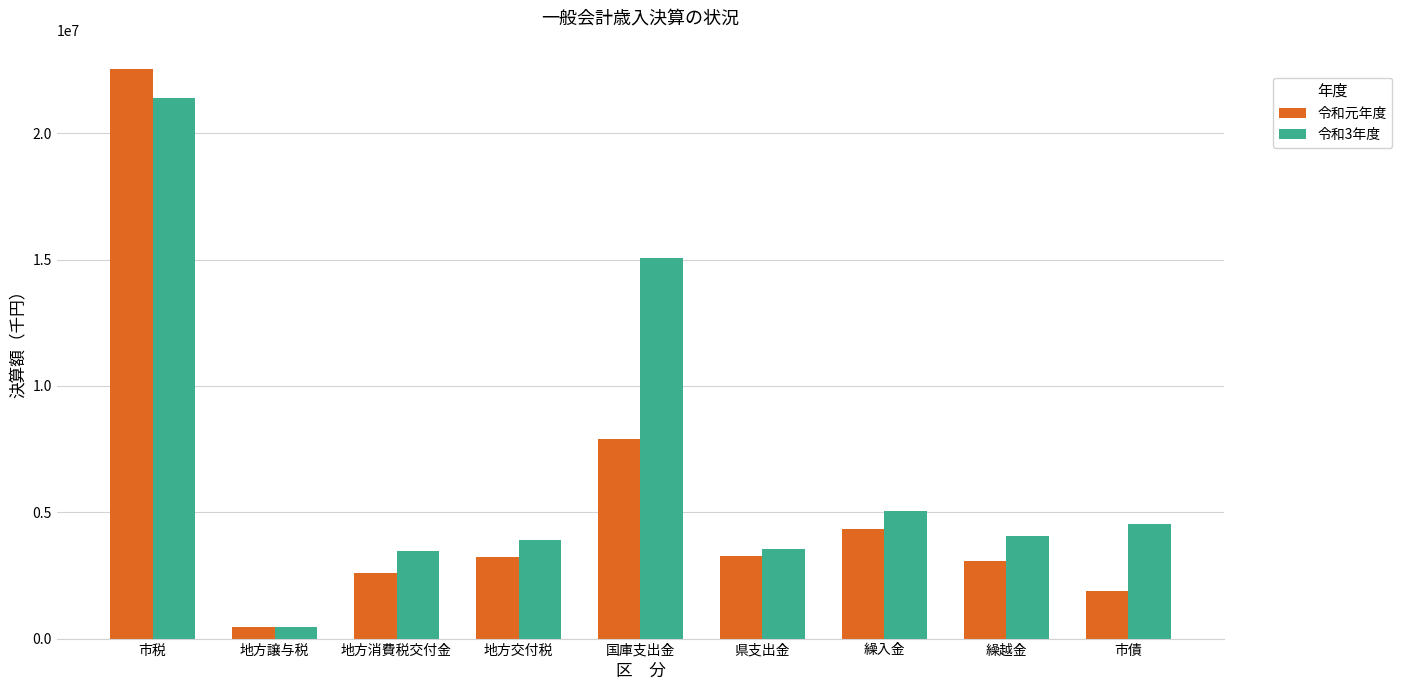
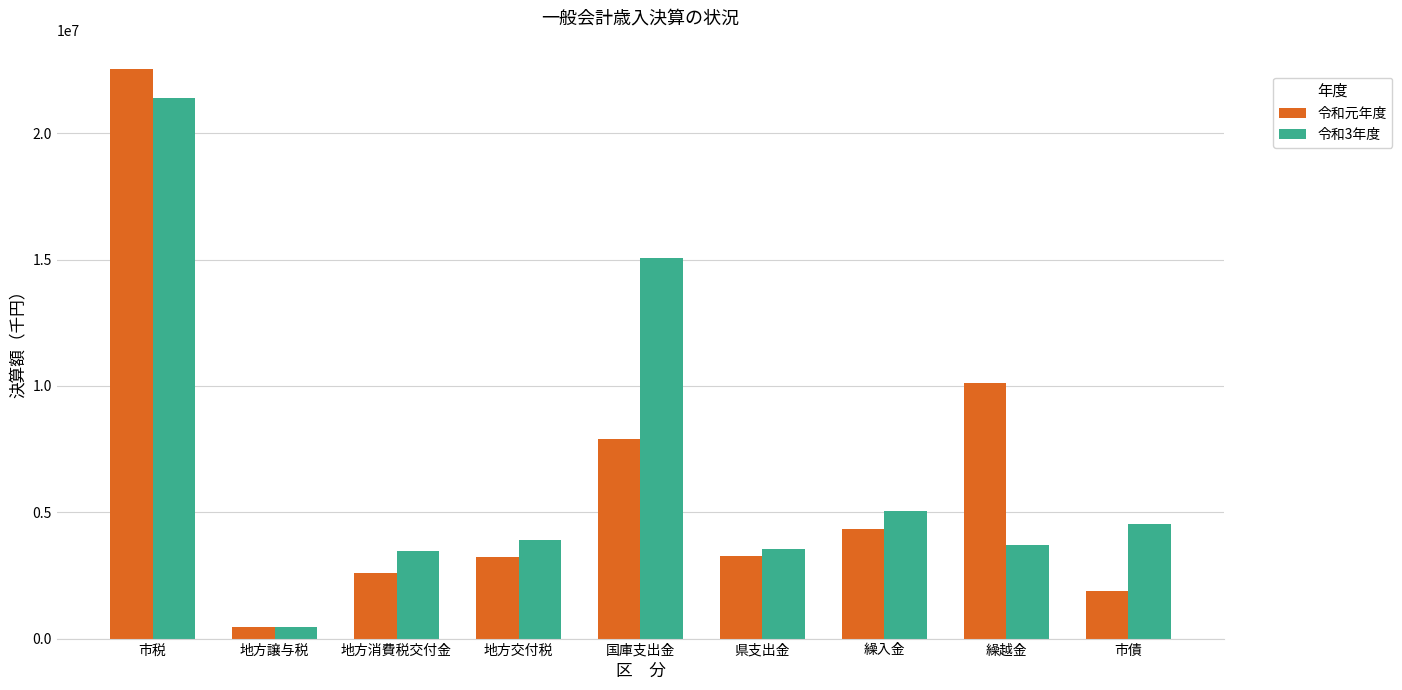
令和元年度, 繰越金: 3100000 -> 10100000
令和3年度, 繰越金: 4100000 -> 3700000
